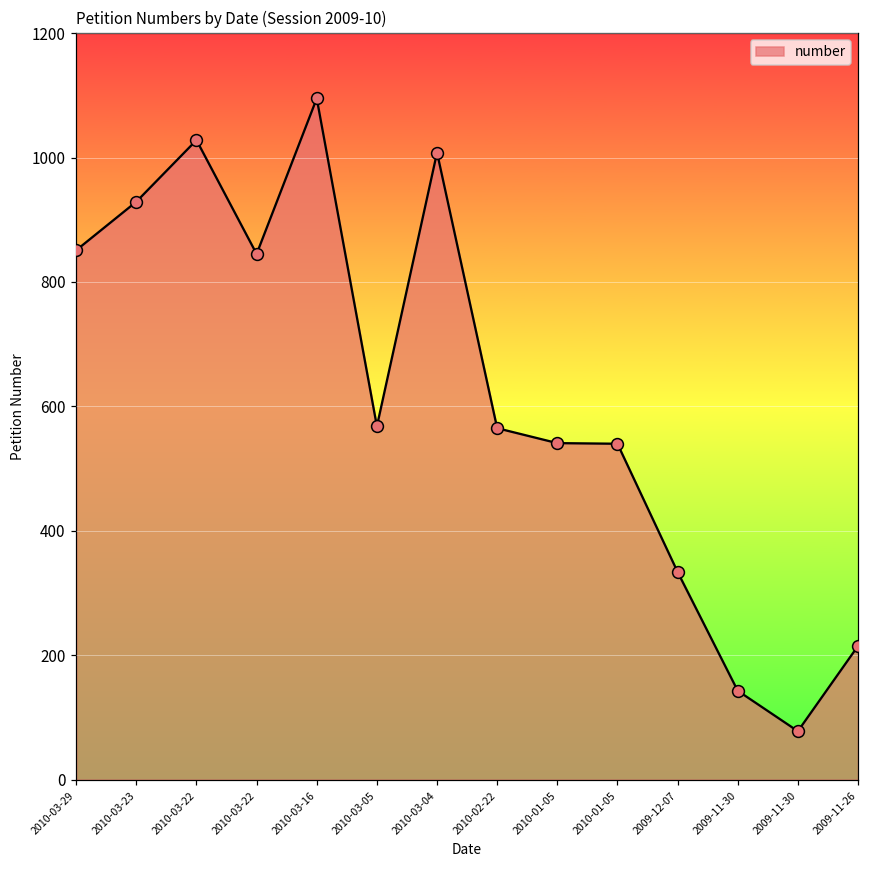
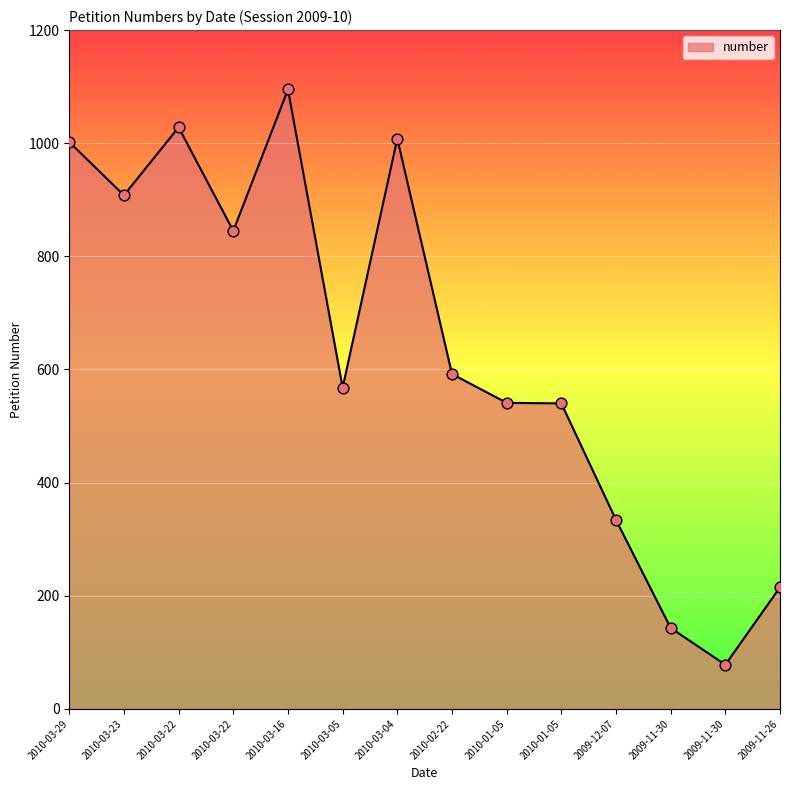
2010-03-29: 850 -> 1000
2010-03-23: 930 -> 910
2010-02-22: 570 -> 590
